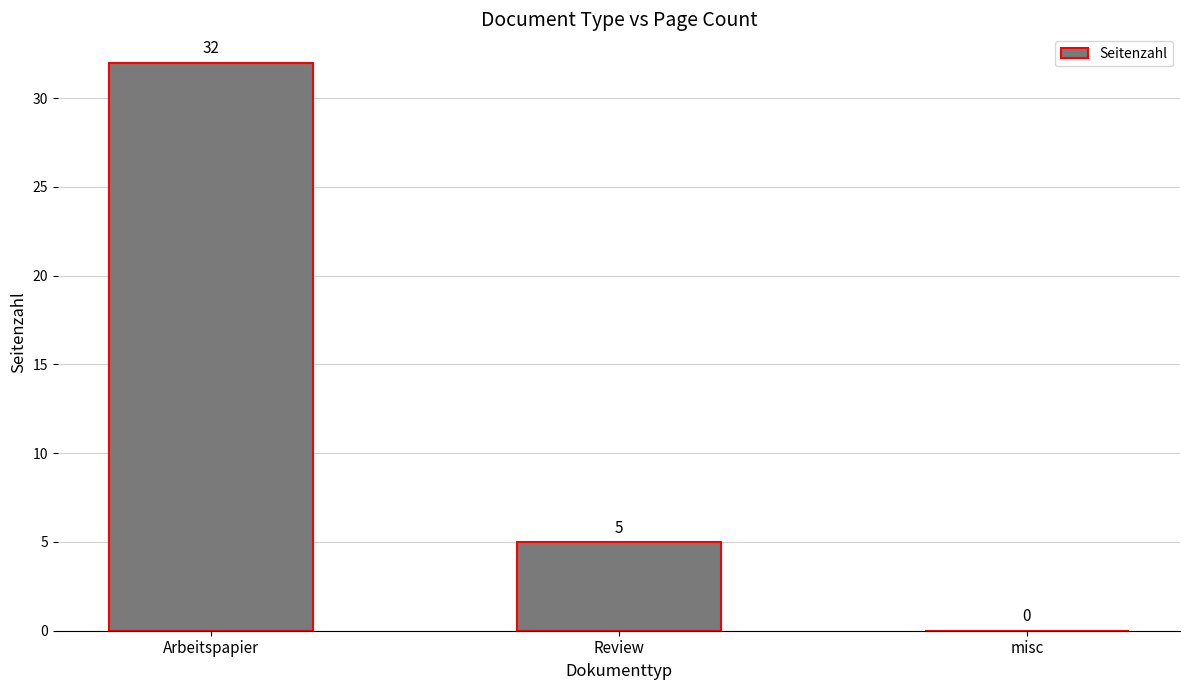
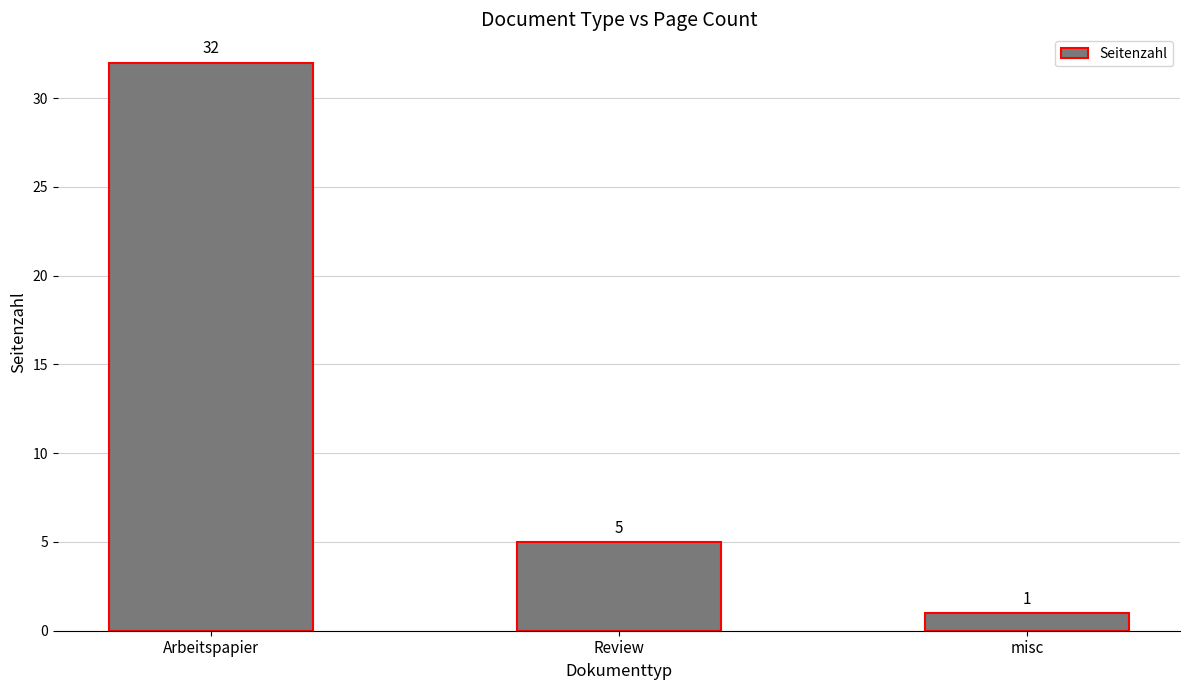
misc: 0 -> 1
